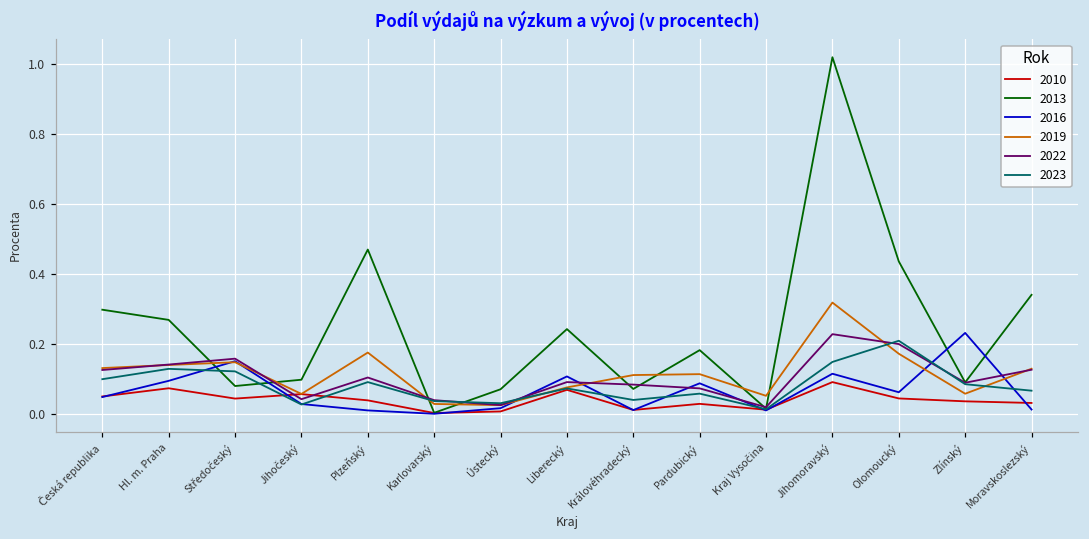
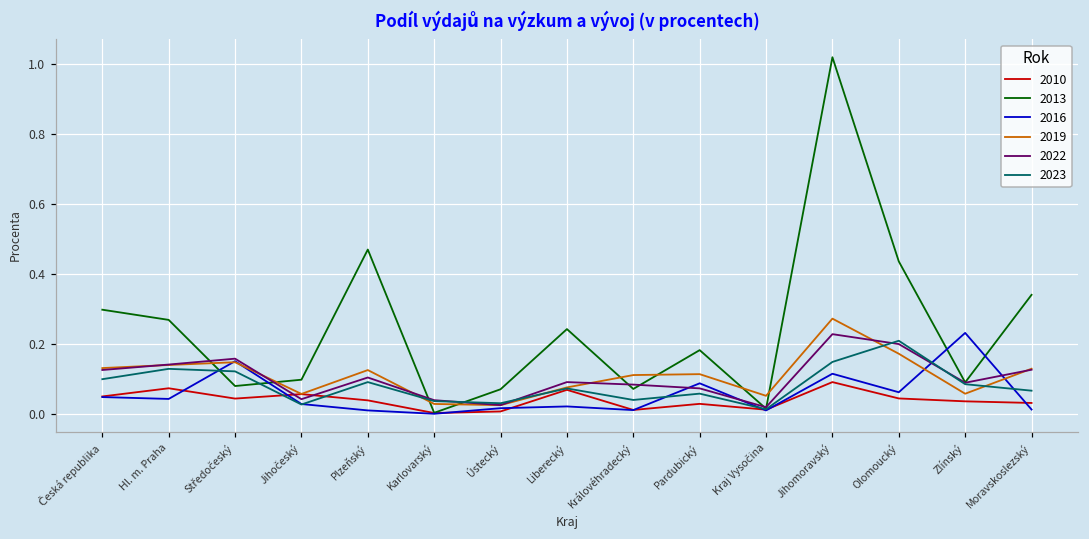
2016, Hl. m. Praha: 0.09 -> 0.04
2019, Plzeňský: 0.18 -> 0.13
2016, Liberecký: 0.11 -> 0.02
2019, Jihomoravský: 0.32 -> 0.27
